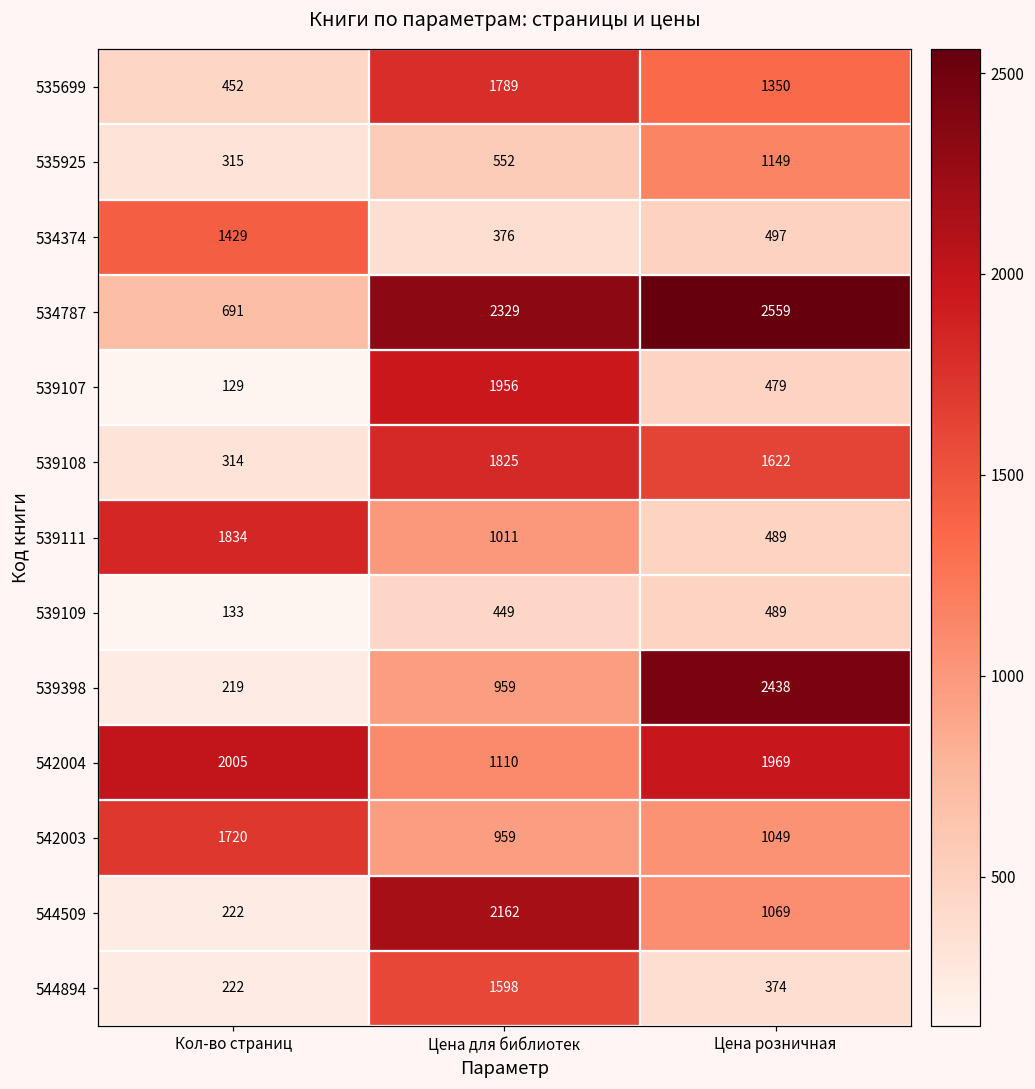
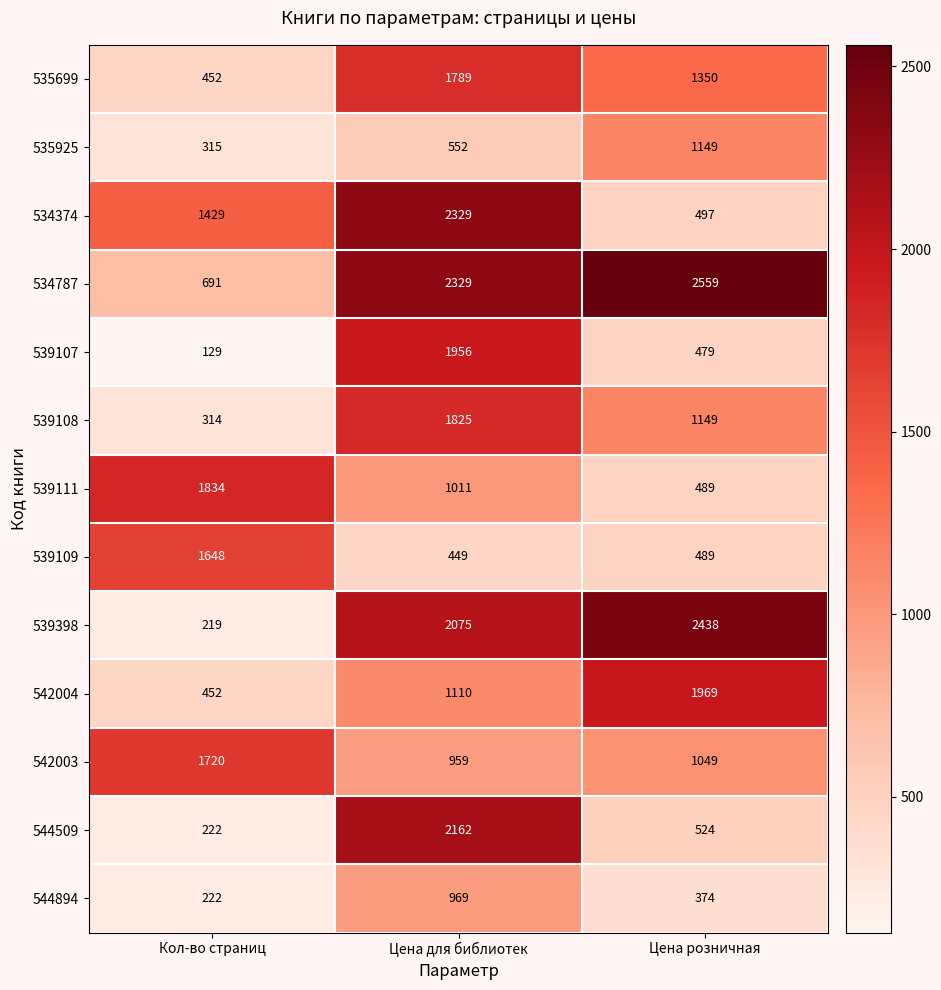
534374, Цена для библиотек: 376 -> 2329
539108, Цена розничная: 1622 -> 1149
539109, Кол-во страниц: 133 -> 1648
539398, Цена для библиотек: 959 -> 2075
542004, Кол-во страниц: 2005 -> 452
544509, Цена розничная: 1069 -> 524
544894, Цена для библиотек: 1598 -> 969
